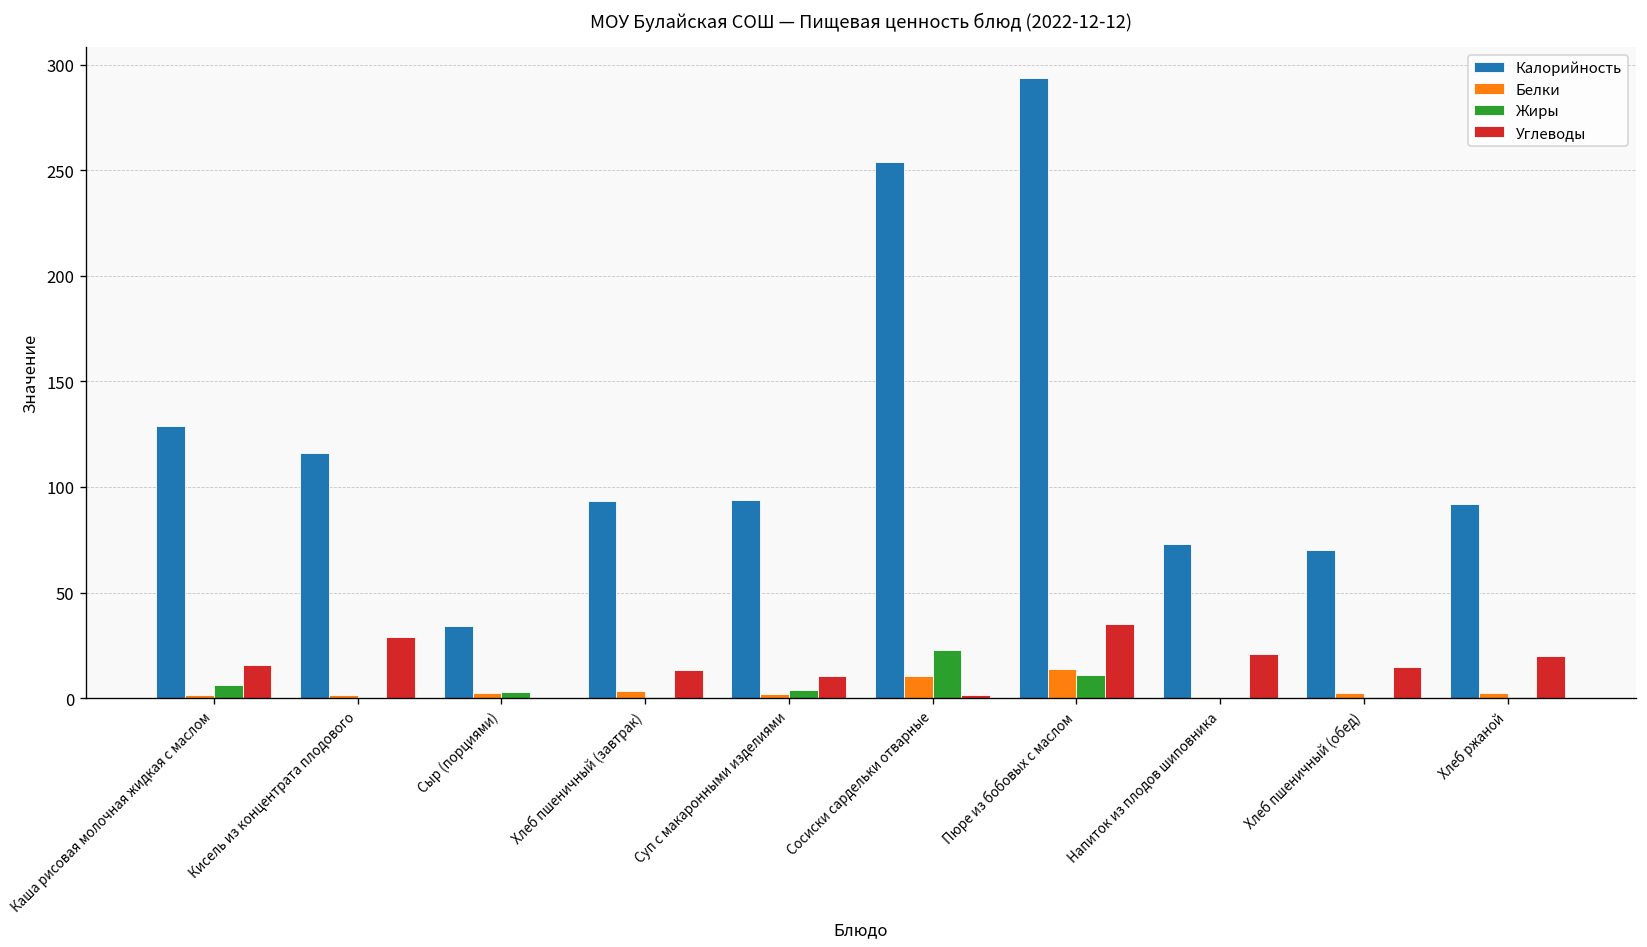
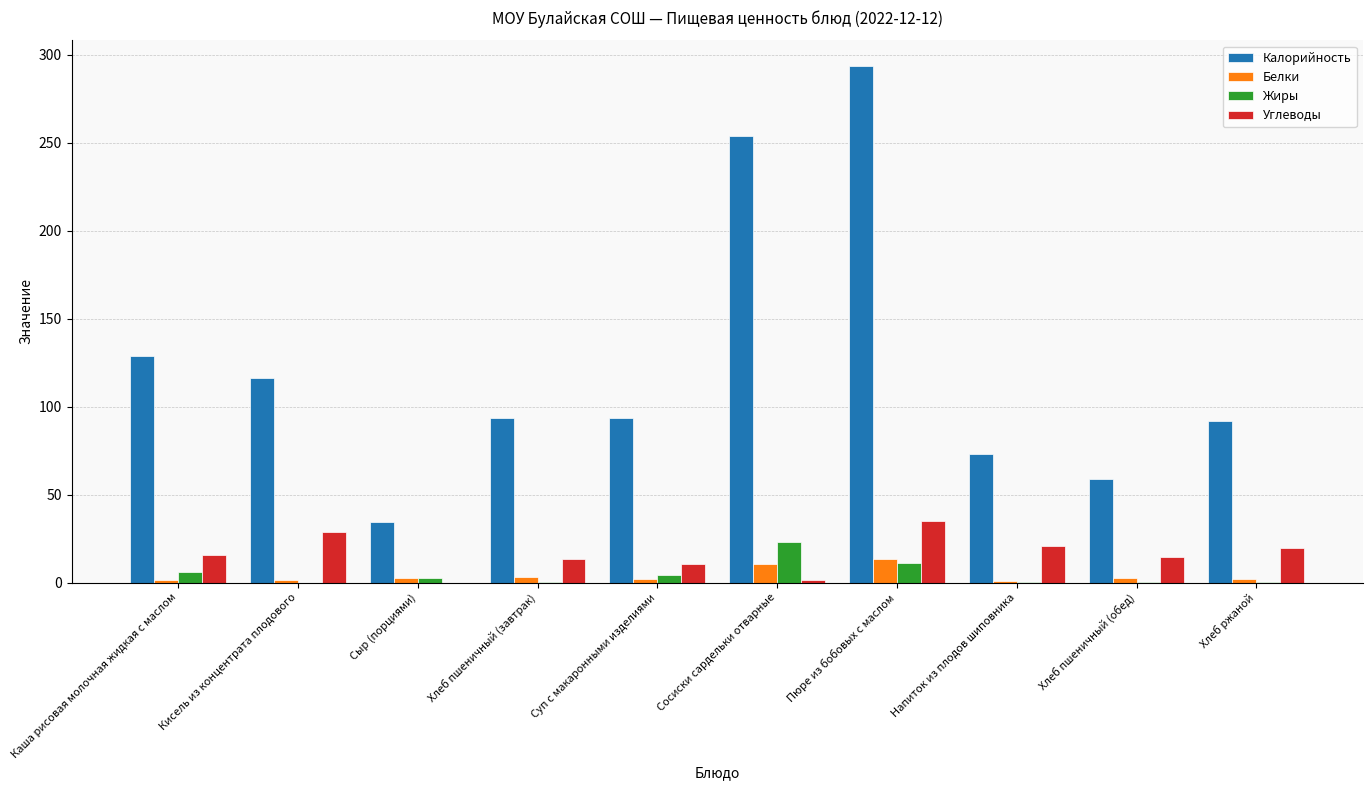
Калорийность, Хлеб пшеничный (обед): 70 -> 59
